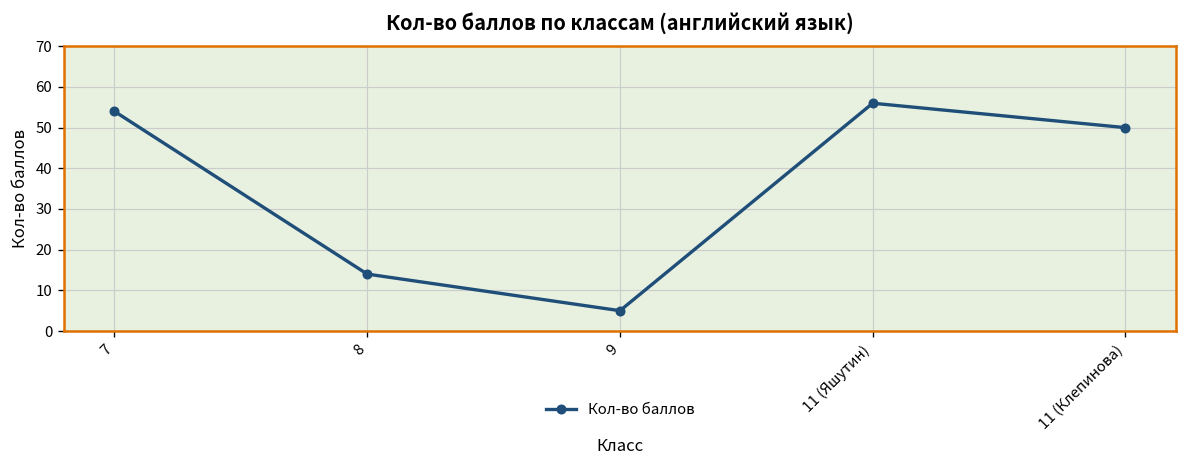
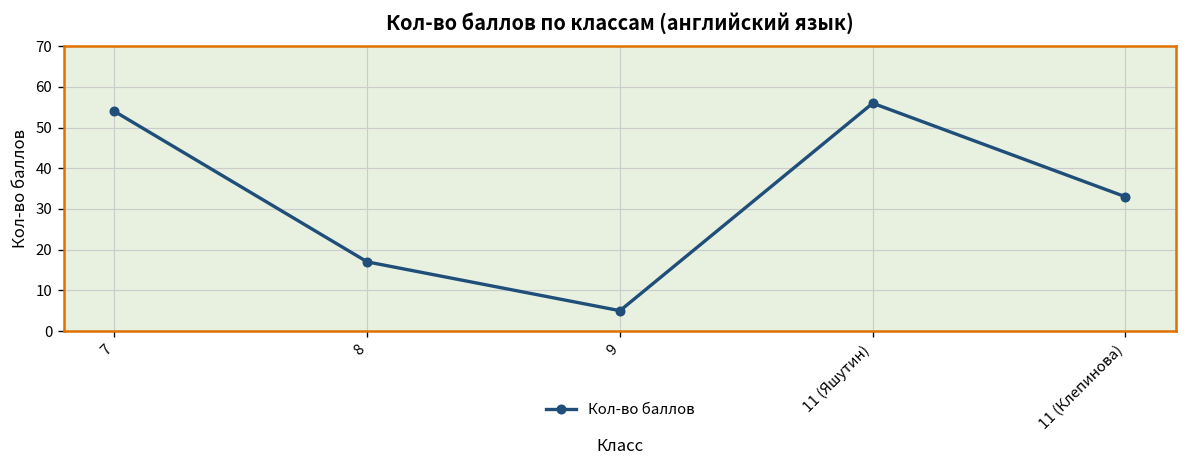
8: 14 -> 17
11 (Клепинова): 50 -> 33
